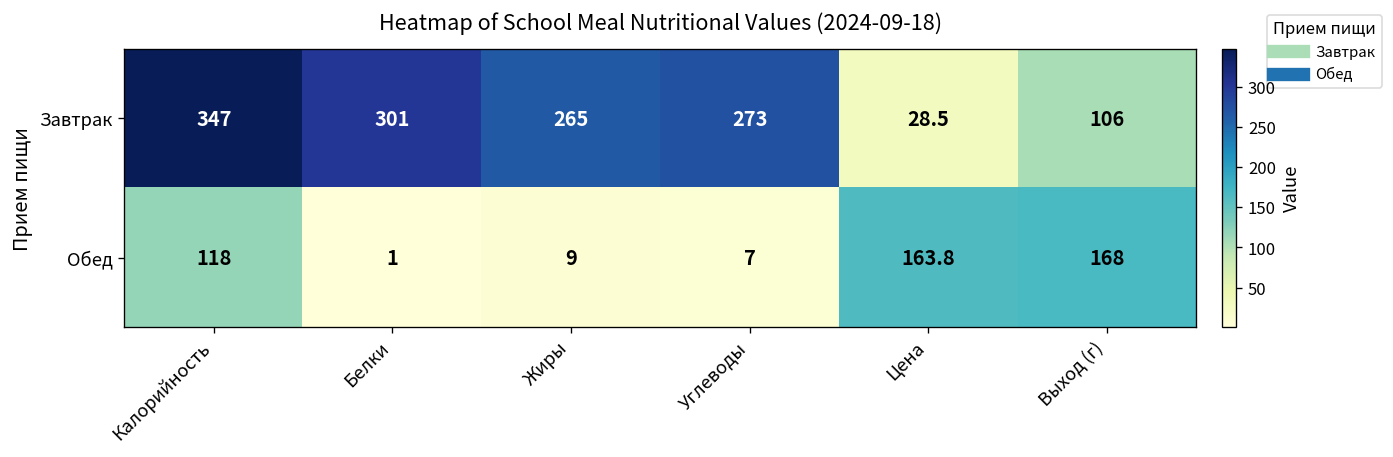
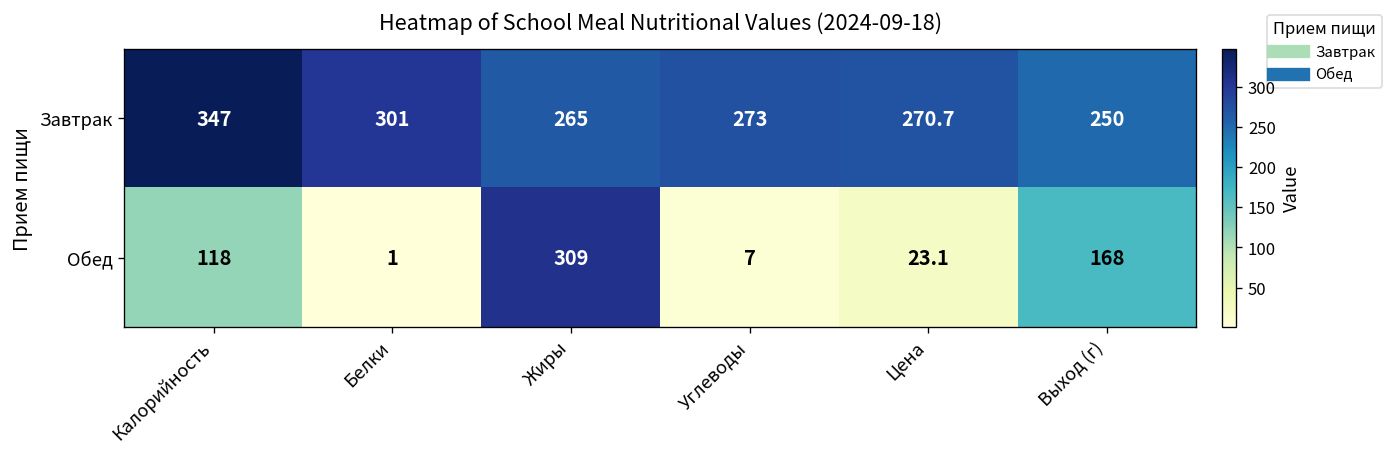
Завтрак, Цена: 28.5 -> 270.7
Завтрак, Выход (г): 106 -> 250
Обед, Жиры: 9 -> 309
Обед, Цена: 163.8 -> 23.1
